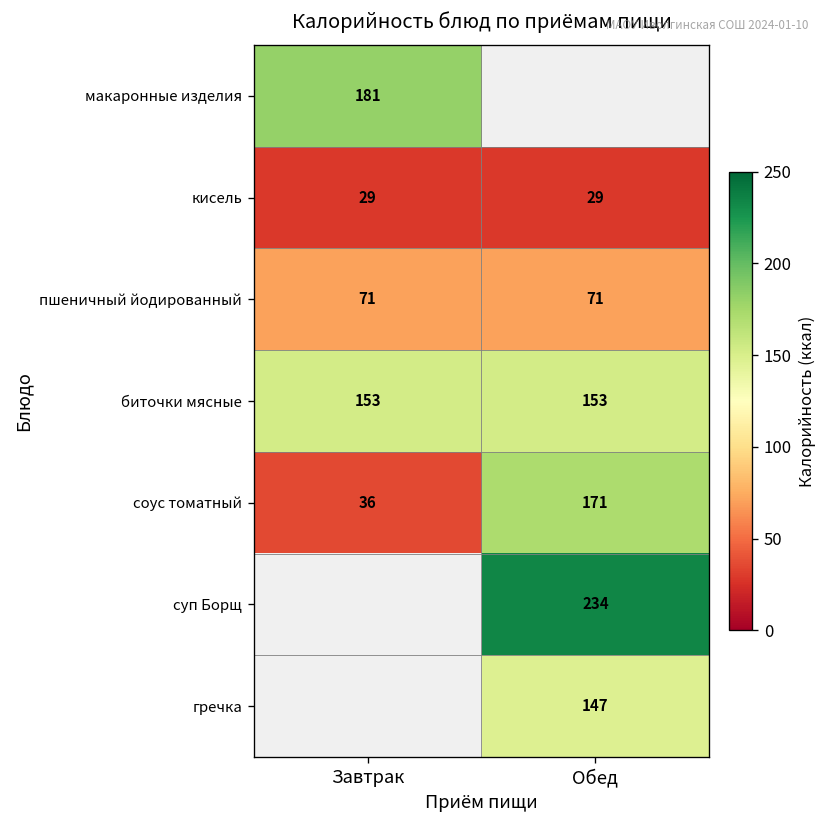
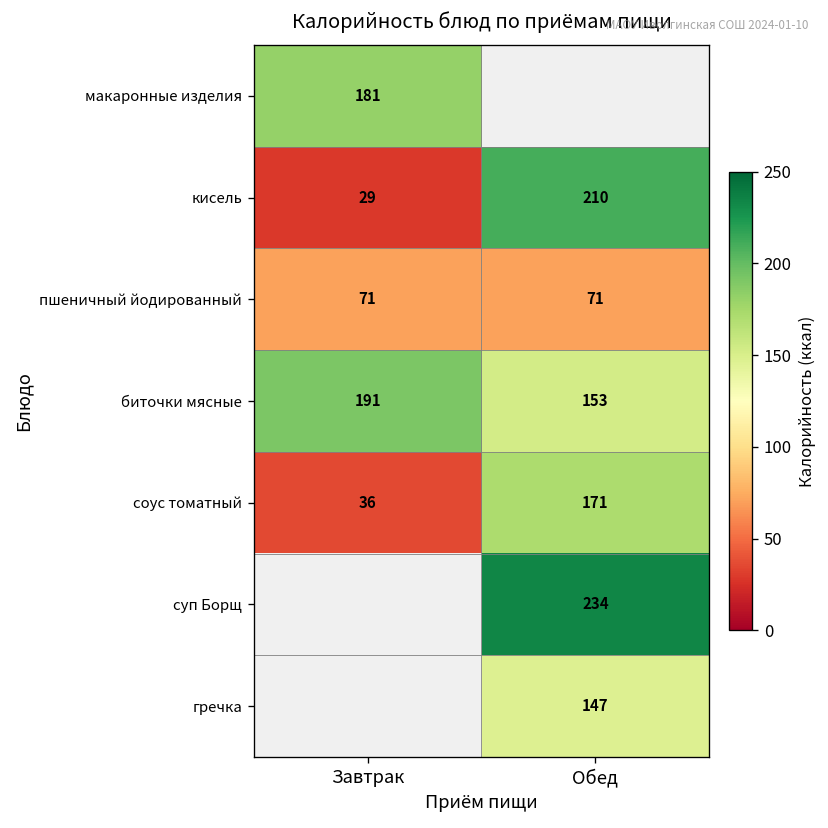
кисель, Обед: 29 -> 210
биточки мясные, Завтрак: 153 -> 191
